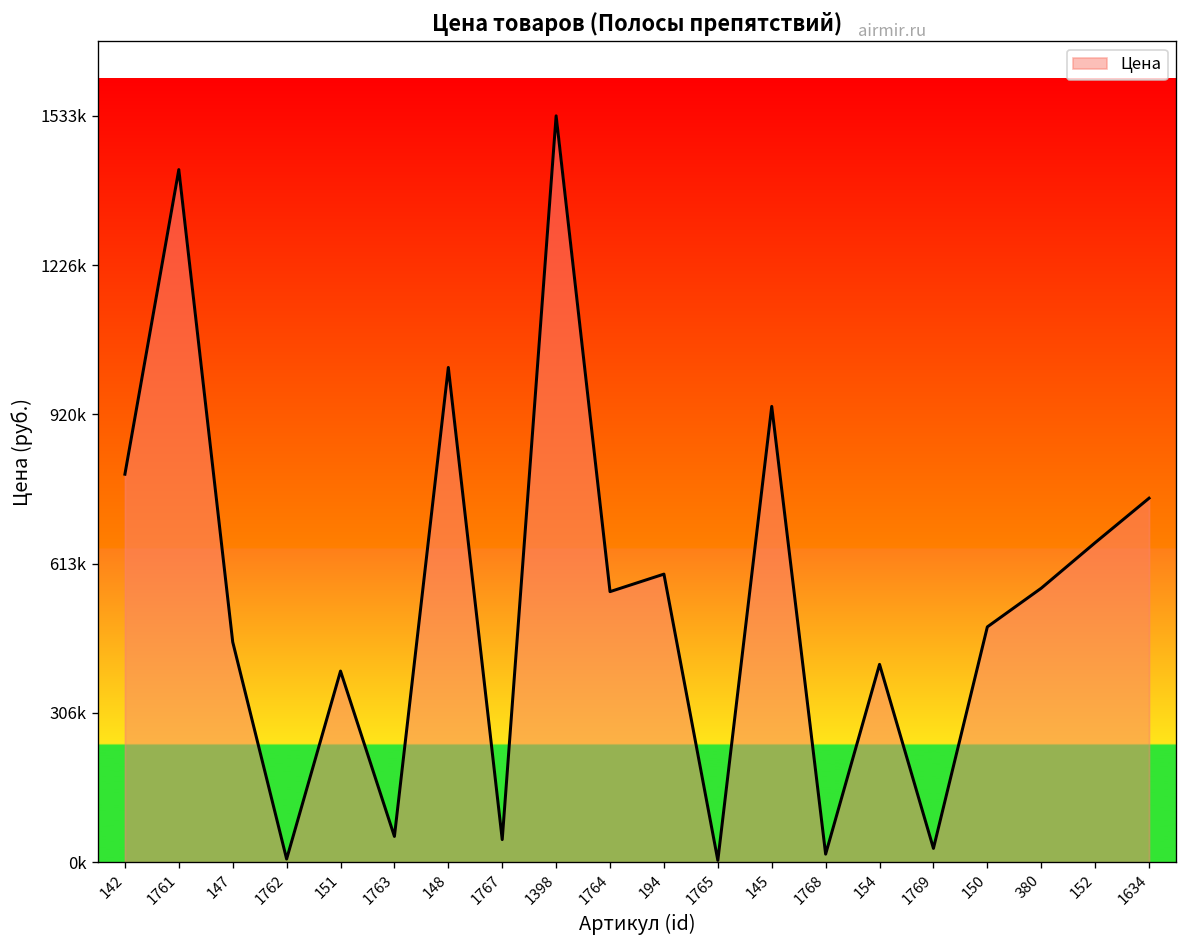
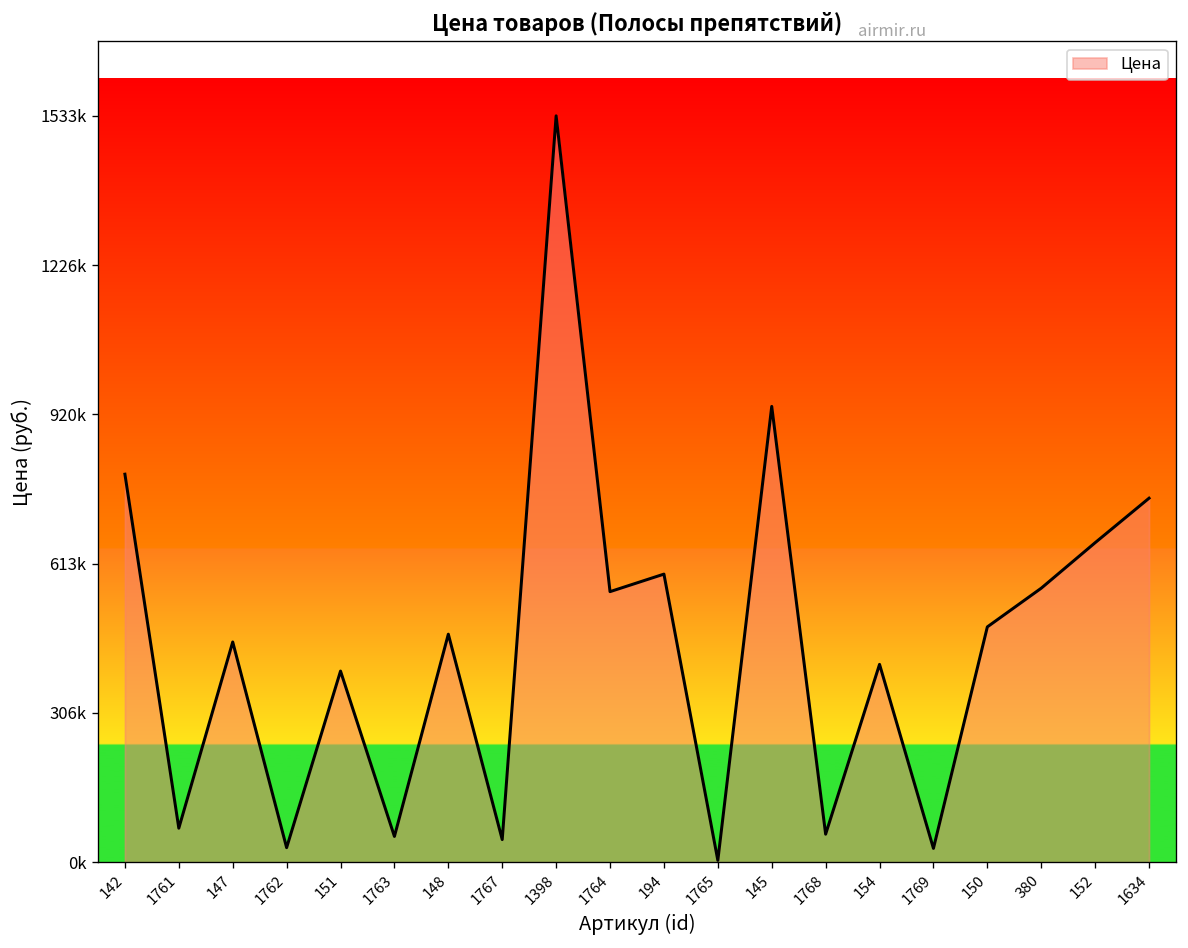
1761: 1420000 -> 70000
1762: 10000 -> 30000
148: 1020000 -> 470000
1768: 20000 -> 60000
